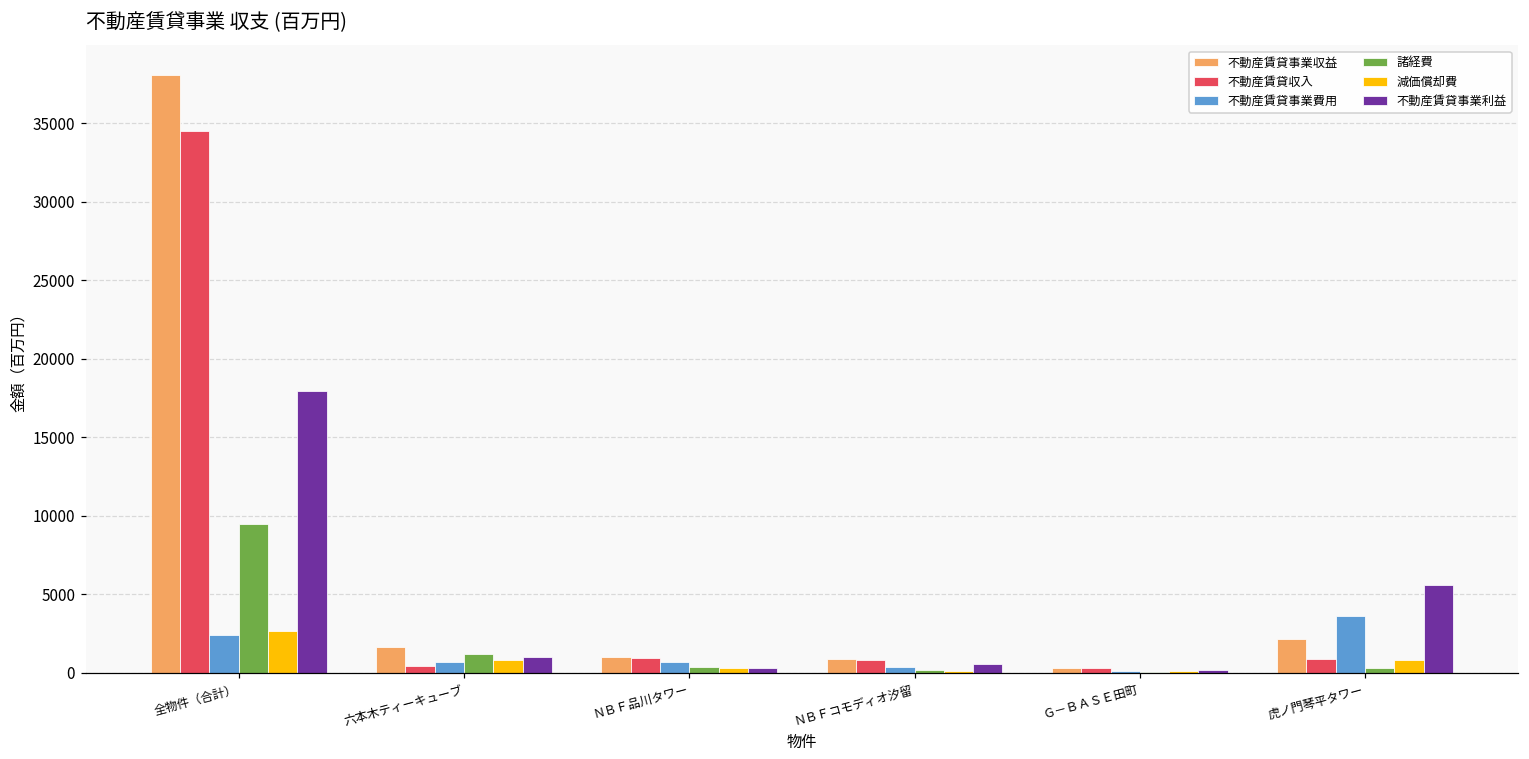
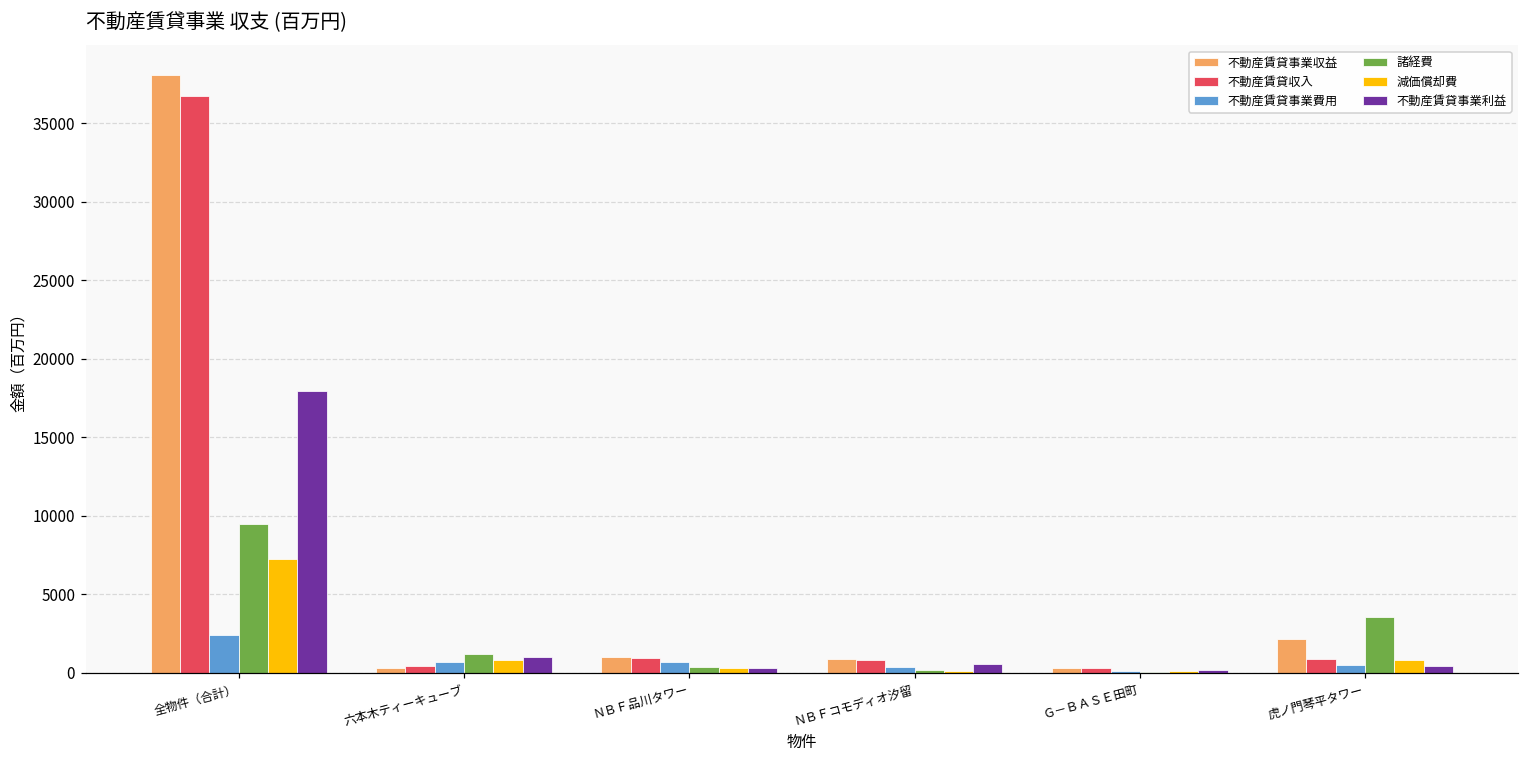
不動産賃貸収入, 全物件（合計）: 34500 -> 36700
減価償却費, 全物件（合計）: 2600 -> 7200
不動産賃貸事業収益, 六本木ティーキューブ: 1700 -> 300
不動産賃貸事業費用, 虎ノ門琴平タワー: 3600 -> 500
諸経費, 虎ノ門琴平タワー: 300 -> 3500
不動産賃貸事業利益, 虎ノ門琴平タワー: 5600 -> 400
